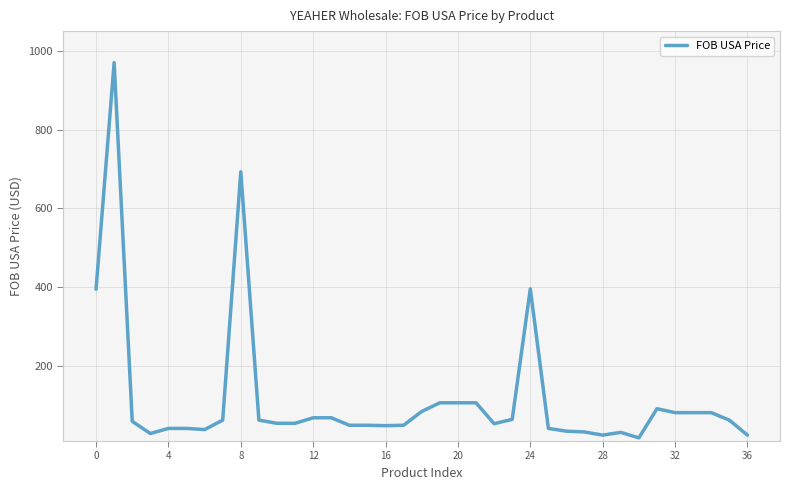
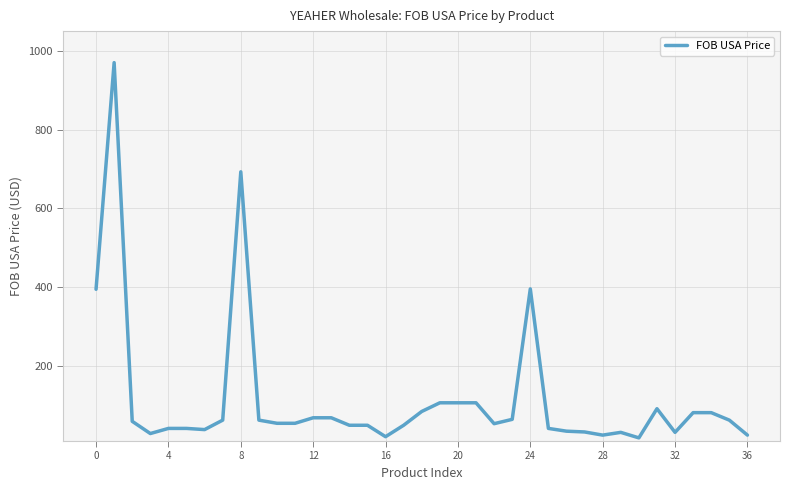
16: 50 -> 20
32: 80 -> 30
